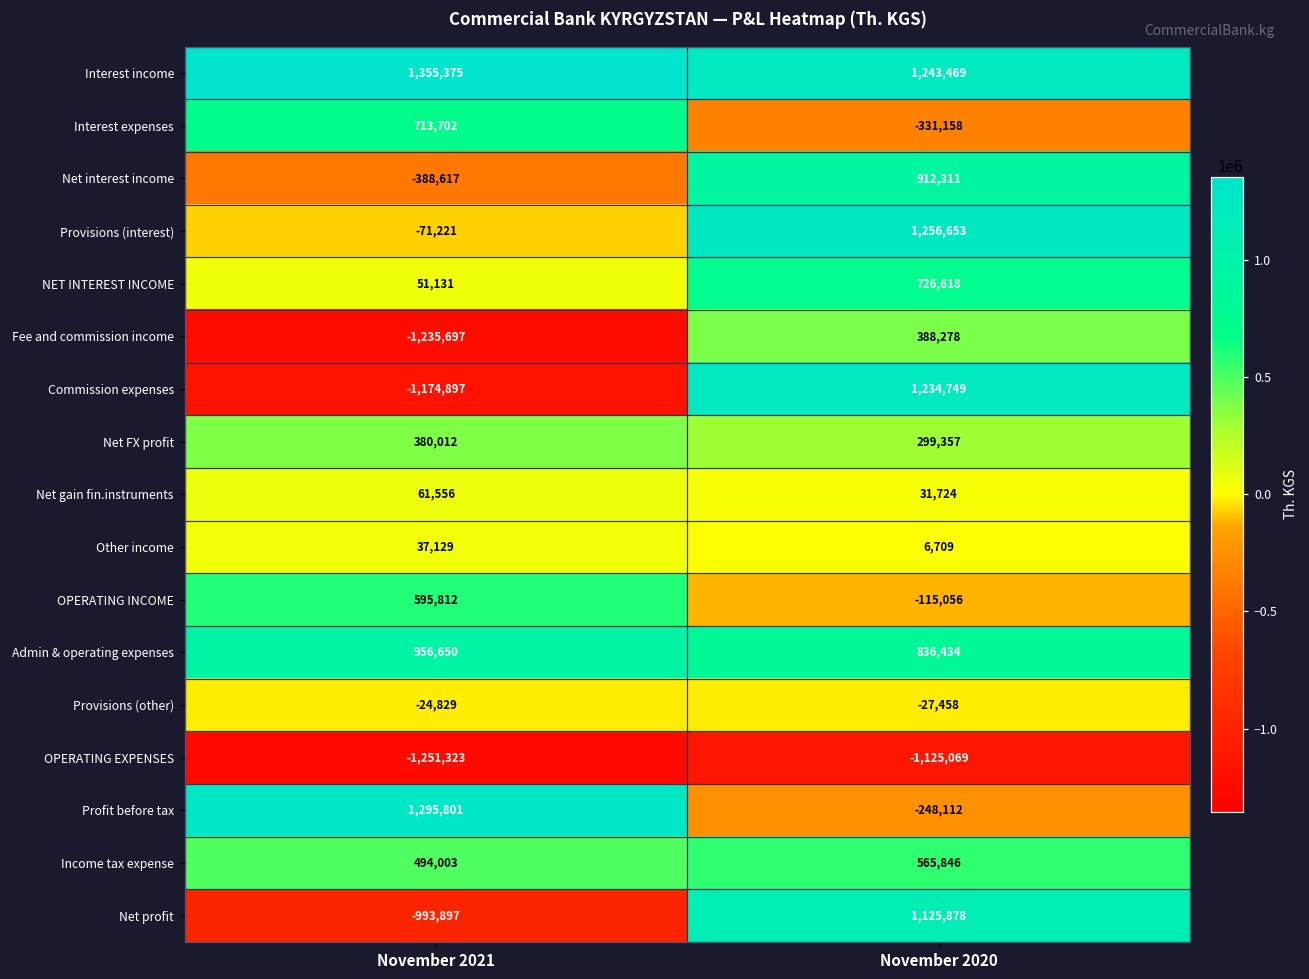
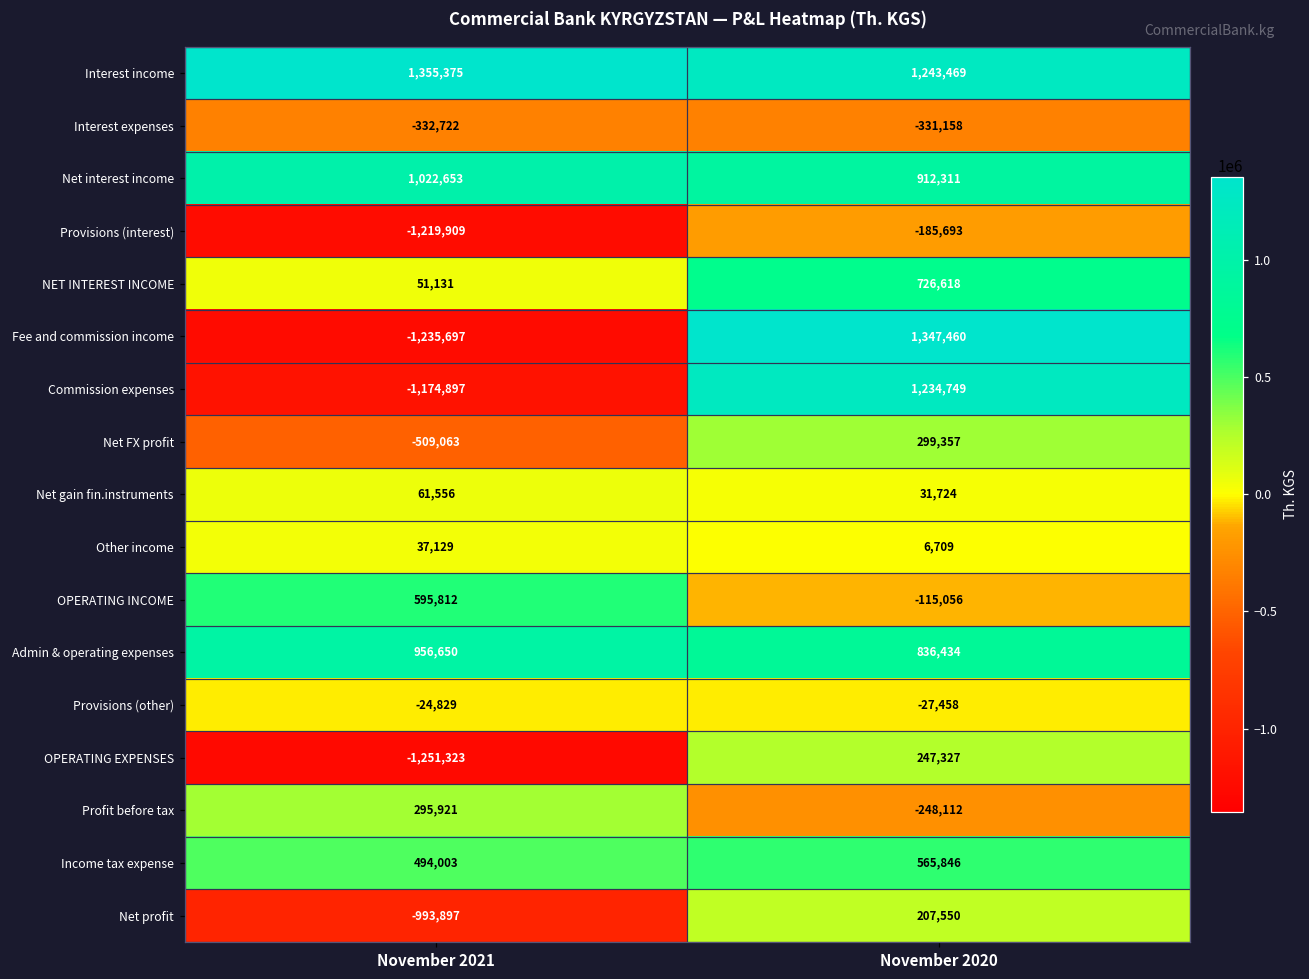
Interest expenses, November 2021: 713,702 -> -332,722
Net interest income, November 2021: -388,617 -> 1,022,653
Provisions (interest), November 2021: -71,221 -> -1,219,909
Provisions (interest), November 2020: 1,256,653 -> -185,693
Fee and commission income, November 2020: 388,278 -> 1,347,460
Net FX profit, November 2021: 380,012 -> -509,063
OPERATING EXPENSES, November 2020: -1,125,069 -> 247,327
Profit before tax, November 2021: 1,295,801 -> 295,921
Net profit, November 2020: 1,125,878 -> 207,550
